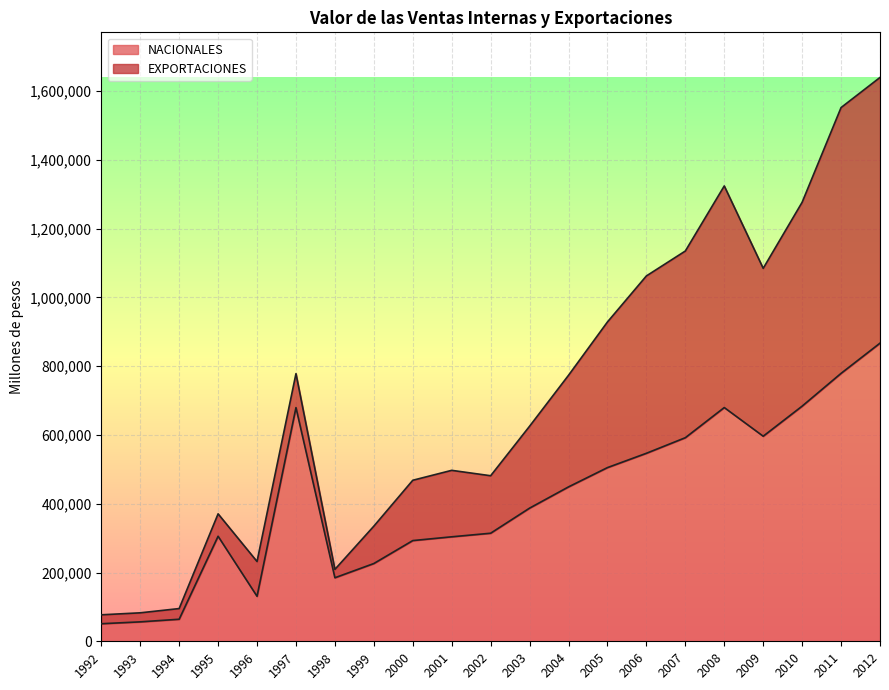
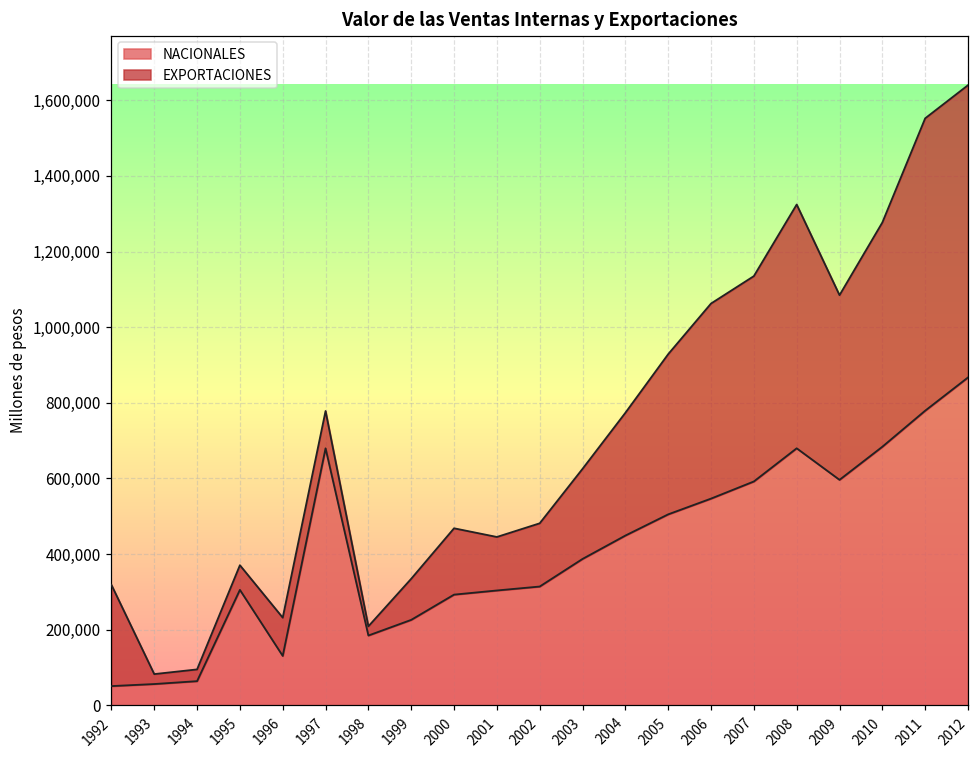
EXPORTACIONES, 1992: 30,000 -> 270,000
EXPORTACIONES, 2001: 190,000 -> 140,000
